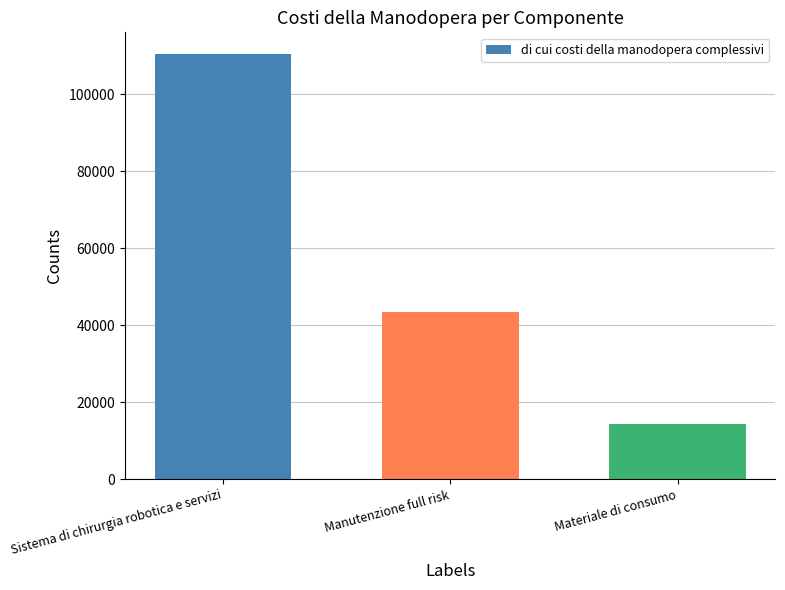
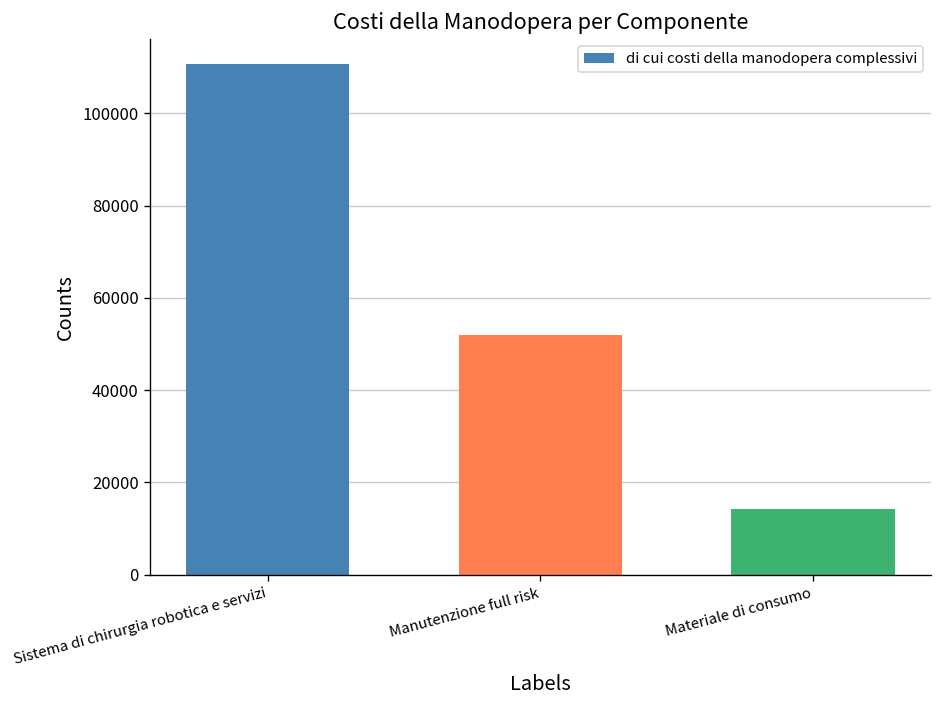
Manutenzione full risk: 43000 -> 52000
